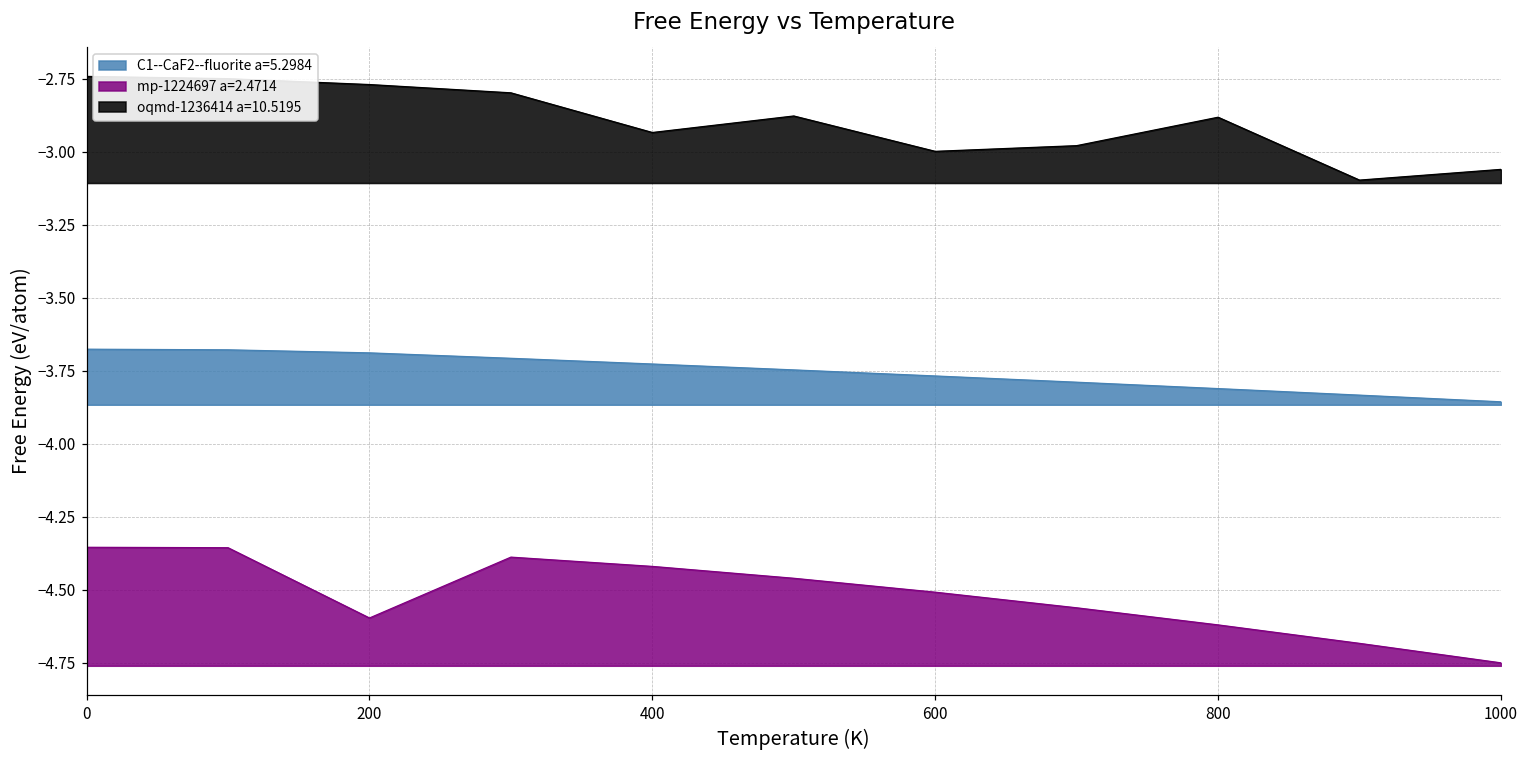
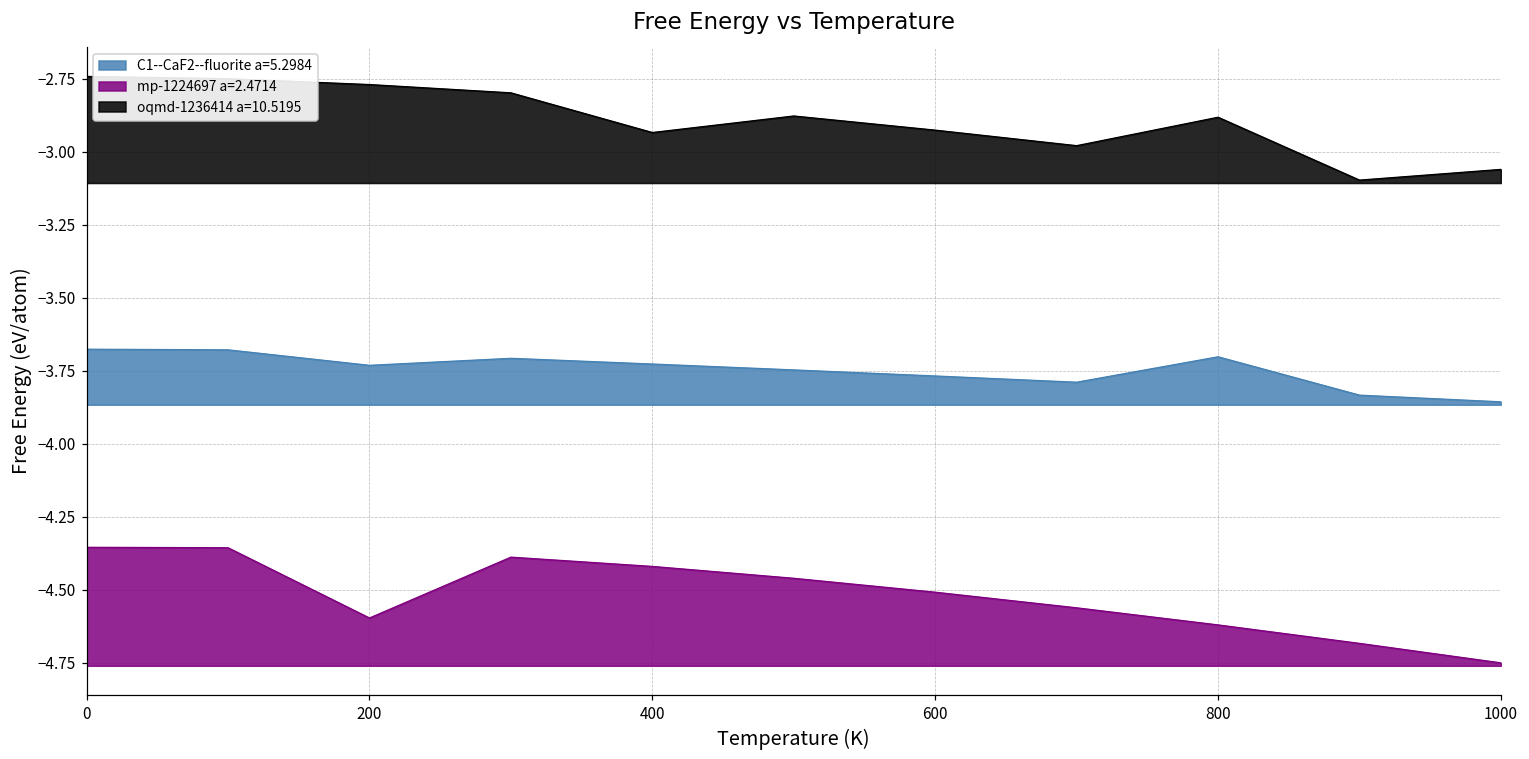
C1--CaF2--fluorite a=5.2984, 200: -3.69 -> -3.73
oqmd-1236414 a=10.5195, 600: -3.00 -> -2.93
C1--CaF2--fluorite a=5.2984, 800: -3.81 -> -3.70
